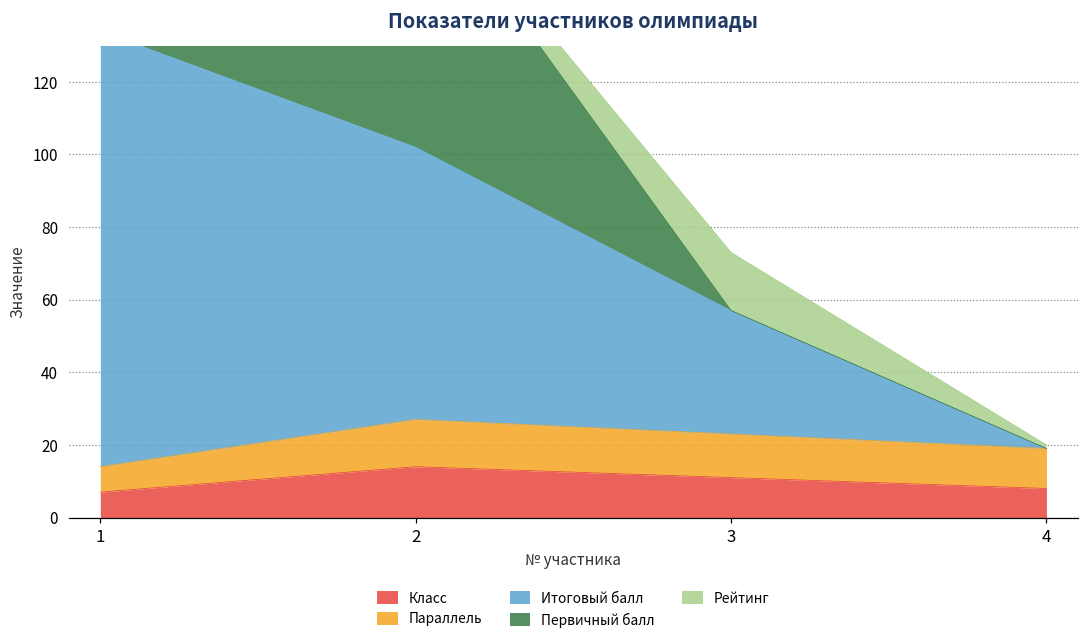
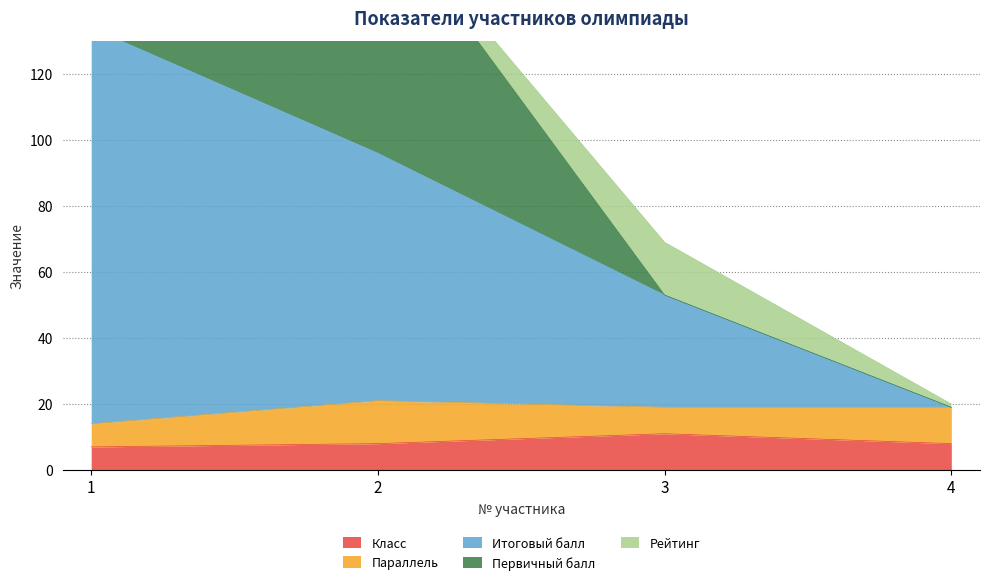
Класс, 2: 14 -> 8
Параллель, 3: 12 -> 8
